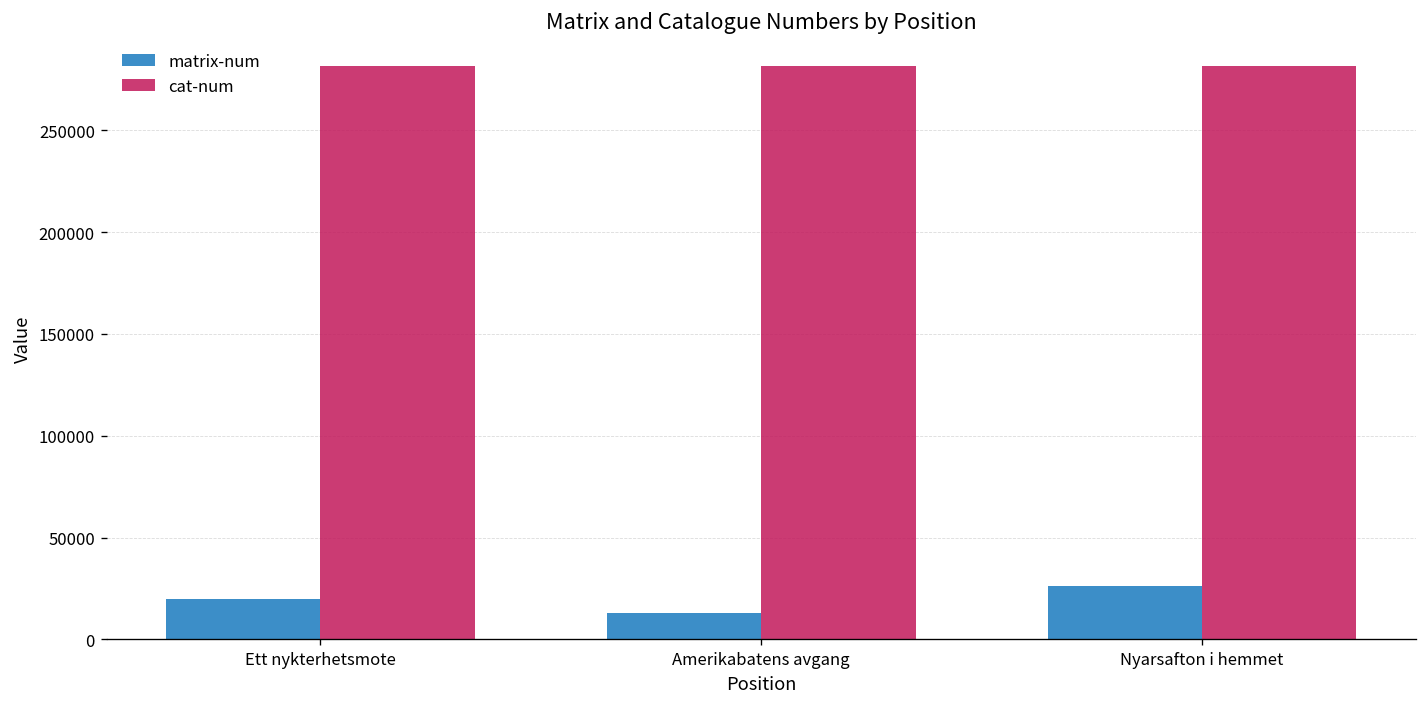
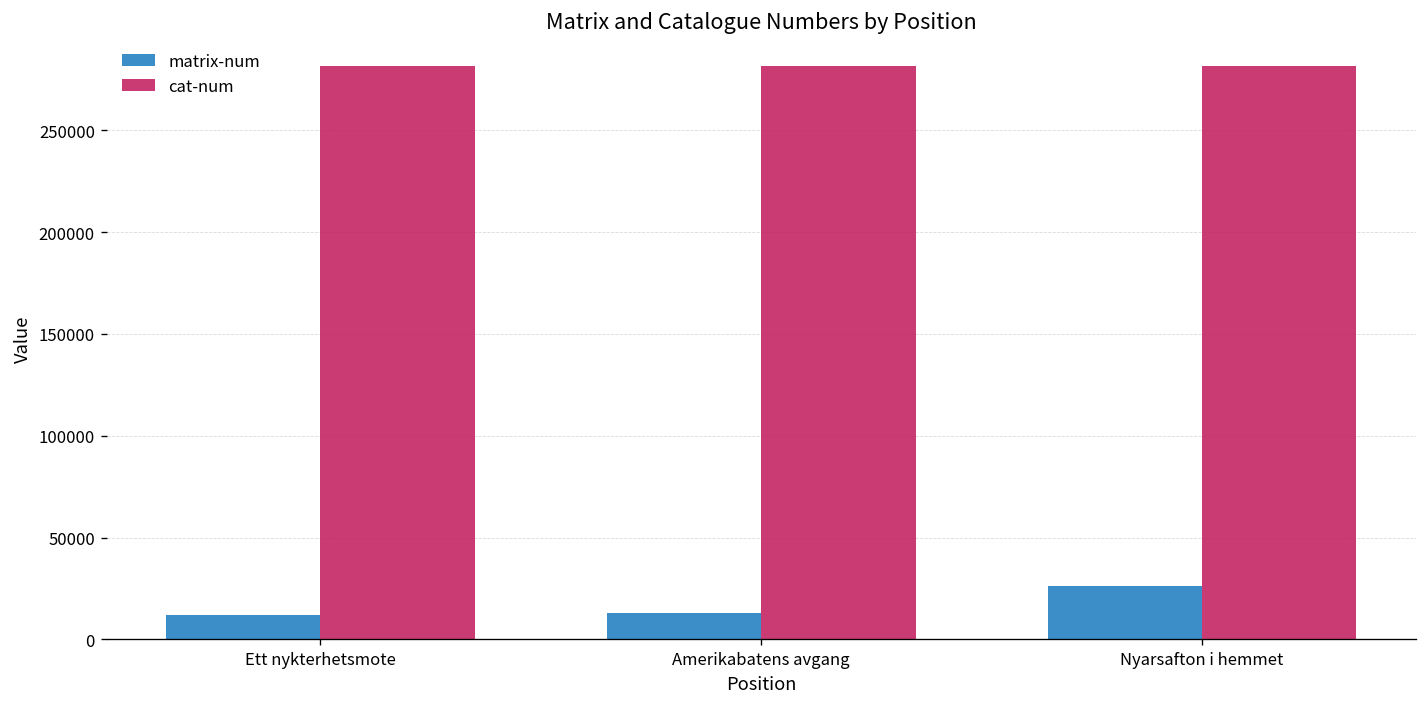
matrix-num, Ett nykterhetsmote: 20000 -> 12000
